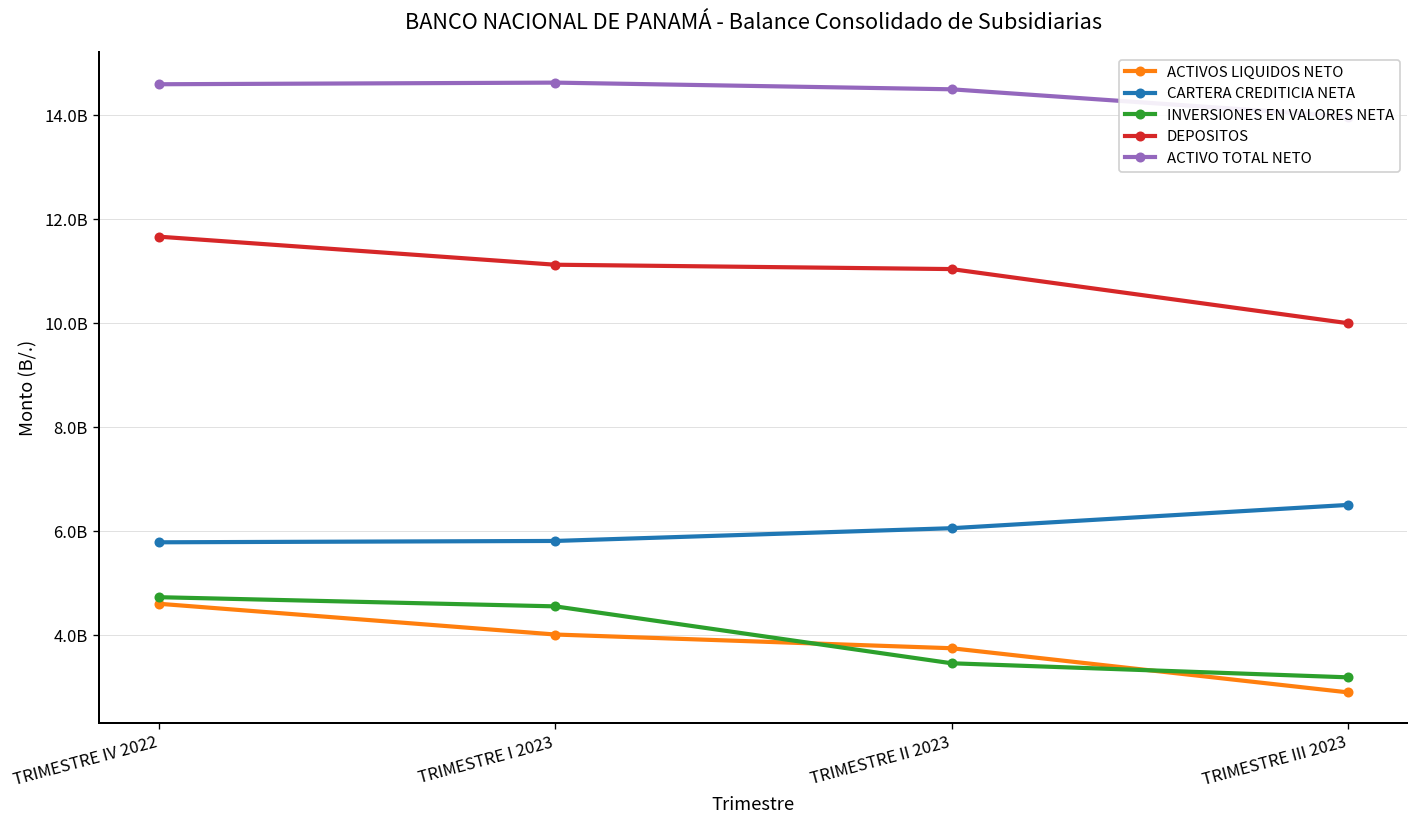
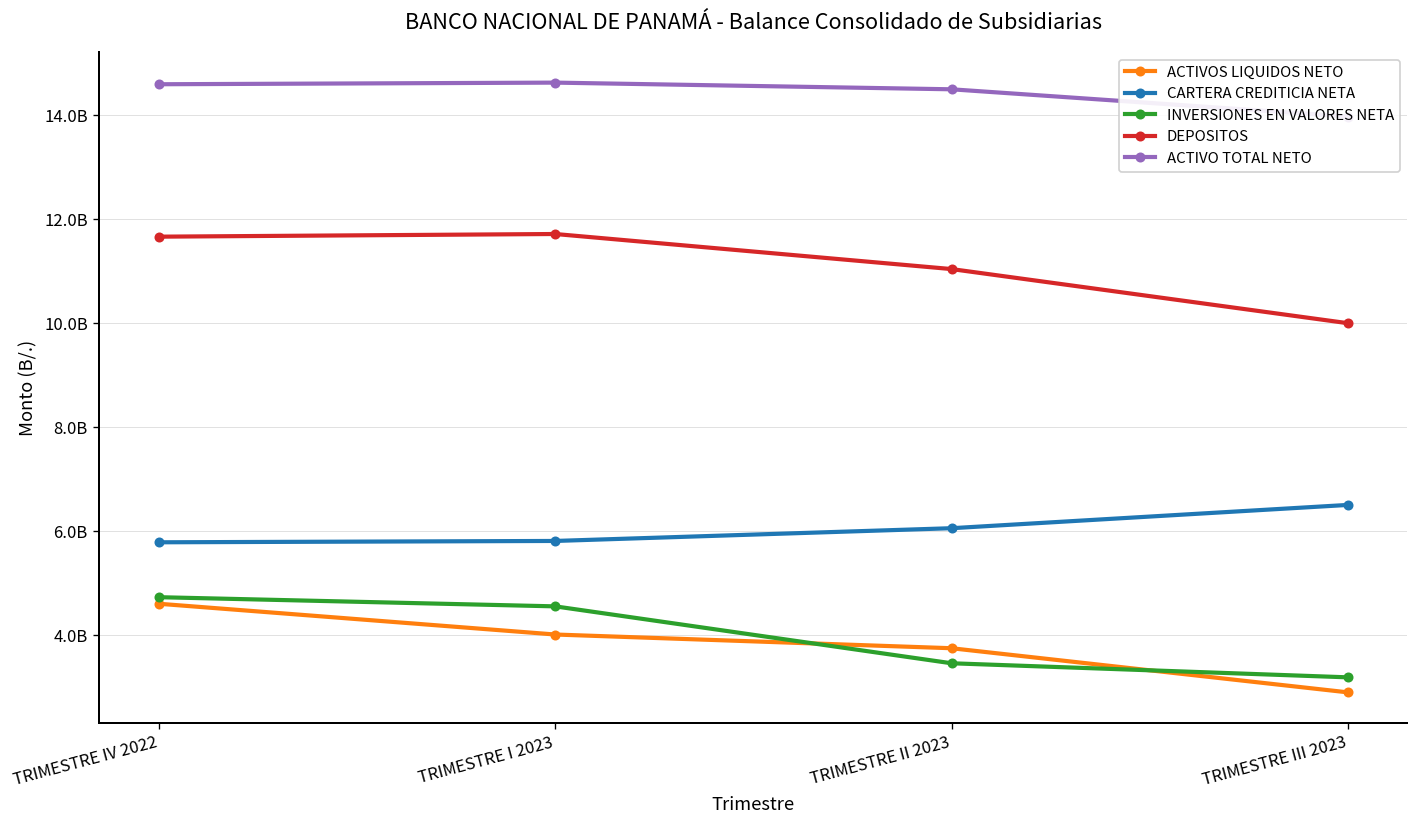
DEPOSITOS, TRIMESTRE I 2023: 11100000000 -> 11700000000
